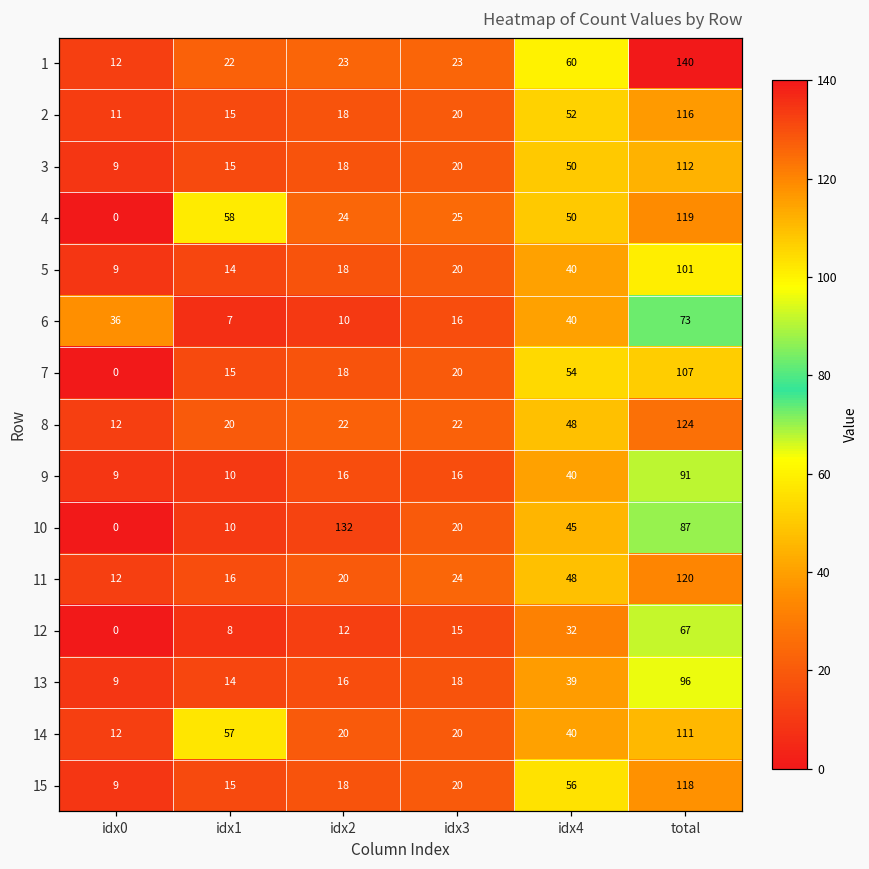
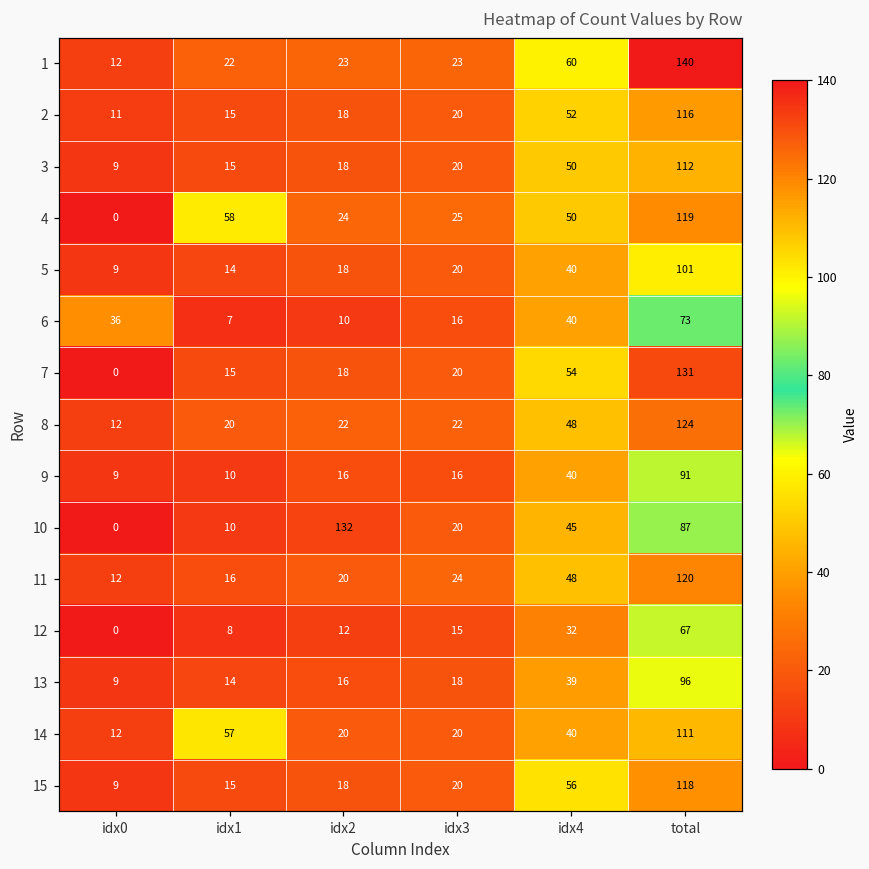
7, total: 107 -> 131
